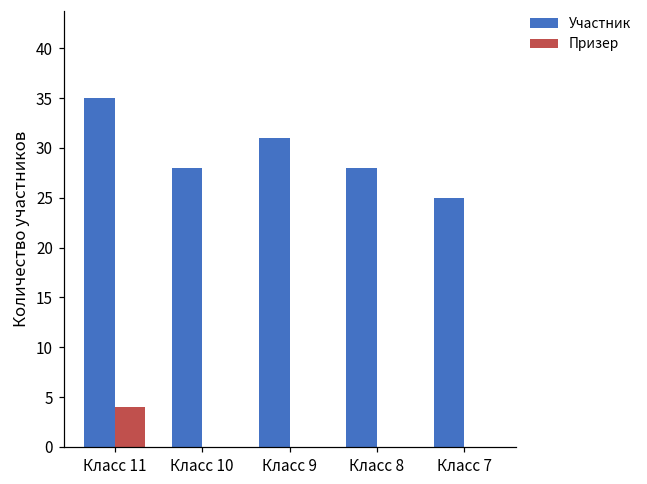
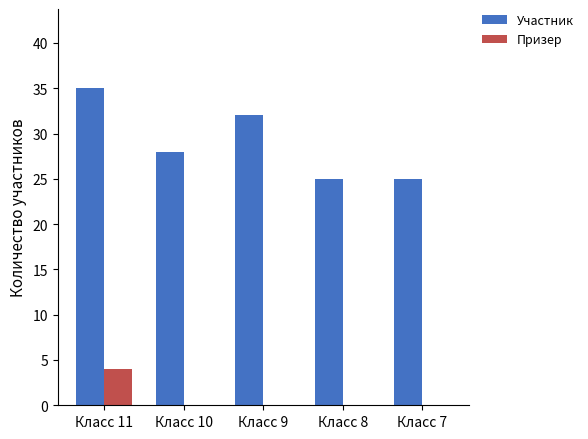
Участник, Класс 9: 31 -> 32
Участник, Класс 8: 28 -> 25
